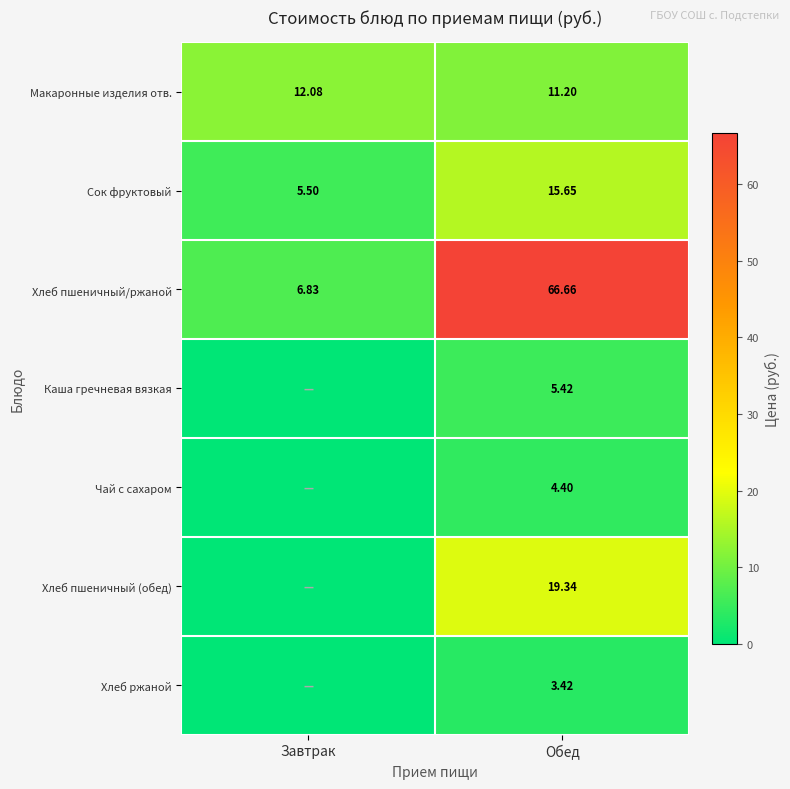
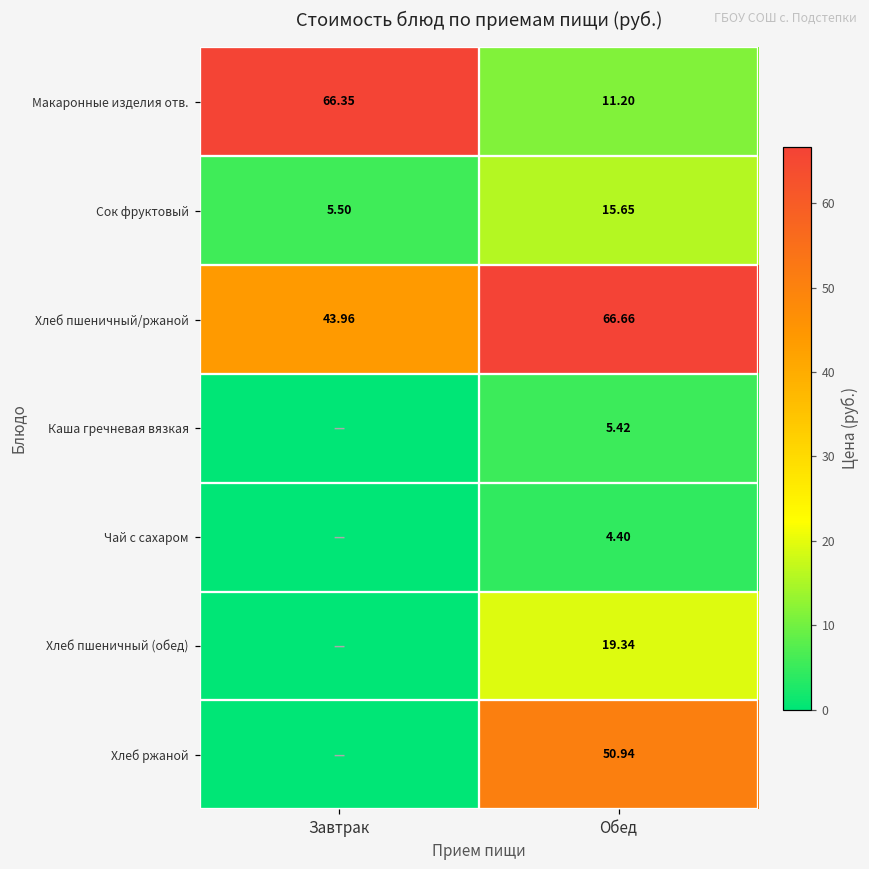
Макаронные изделия отв., Завтрак: 12.08 -> 66.35
Хлеб пшеничный/ржаной, Завтрак: 6.83 -> 43.96
Хлеб ржаной, Обед: 3.42 -> 50.94
